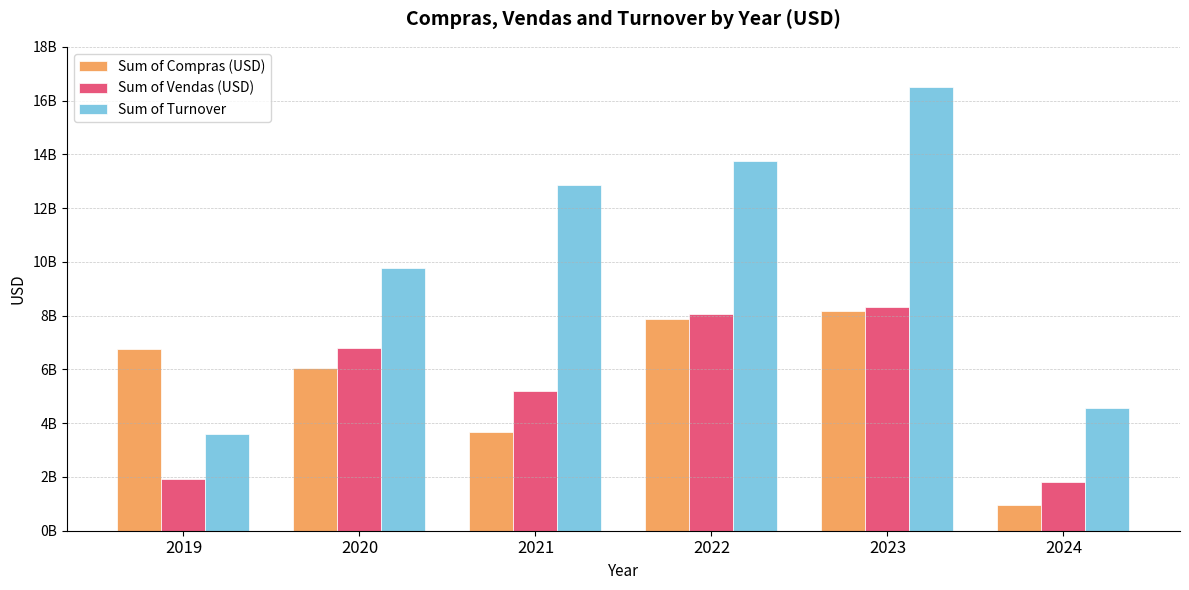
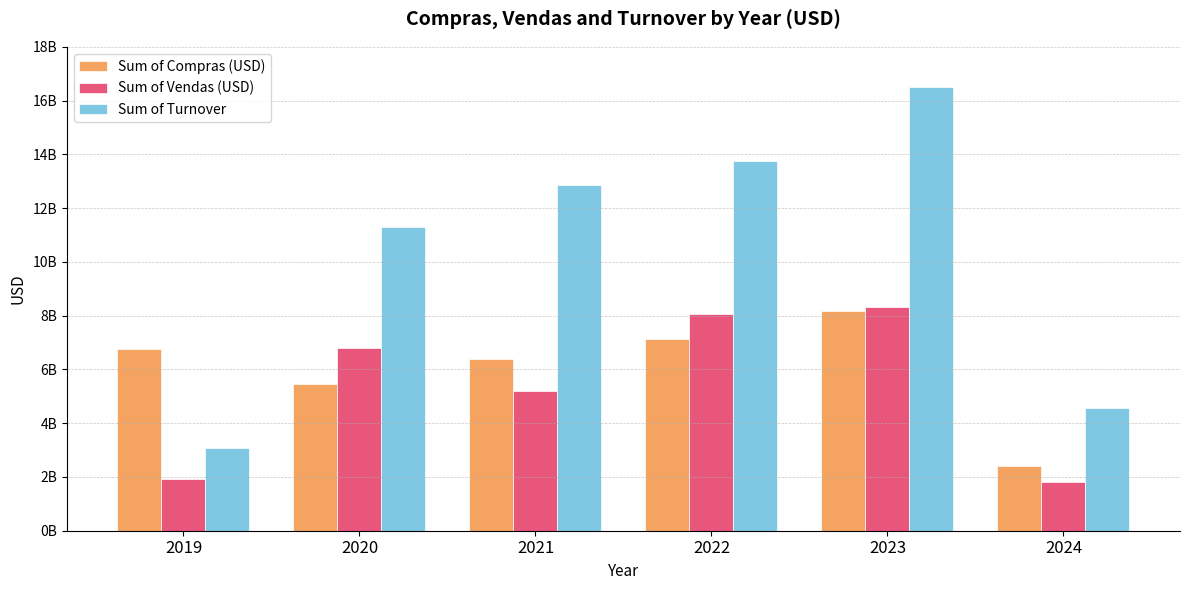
Sum of Turnover, 2019: 3600000000 -> 3100000000
Sum of Compras (USD), 2020: 6100000000 -> 5500000000
Sum of Turnover, 2020: 9800000000 -> 11300000000
Sum of Compras (USD), 2021: 3700000000 -> 6400000000
Sum of Compras (USD), 2022: 7900000000 -> 7100000000
Sum of Compras (USD), 2024: 1000000000 -> 2400000000
